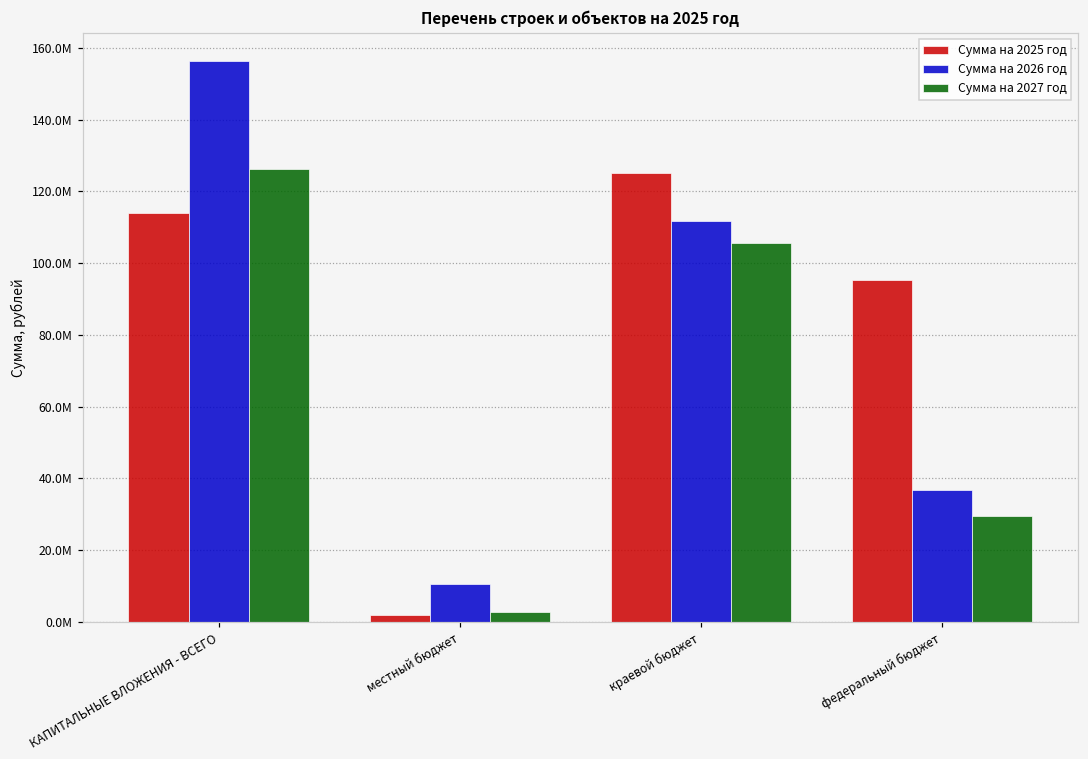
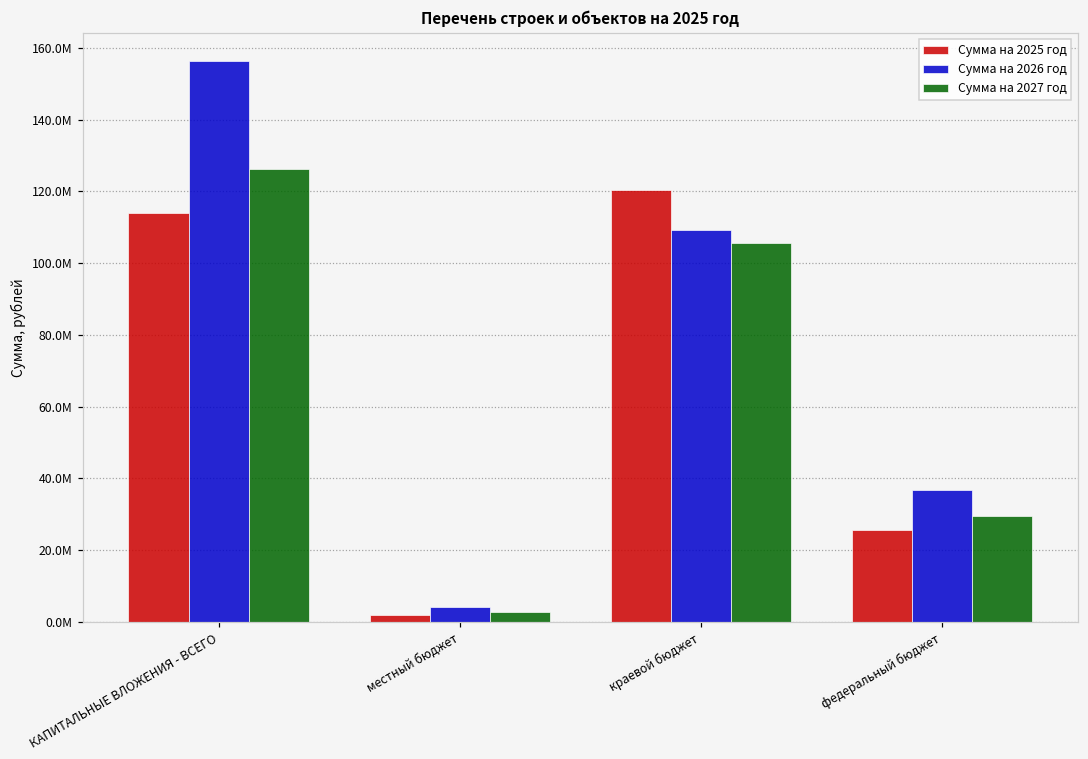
Сумма на 2026 год, местный бюджет: 10000000 -> 4000000
Сумма на 2025 год, краевой бюджет: 125000000 -> 120000000
Сумма на 2026 год, краевой бюджет: 112000000 -> 109000000
Сумма на 2025 год, федеральный бюджет: 95000000 -> 26000000
